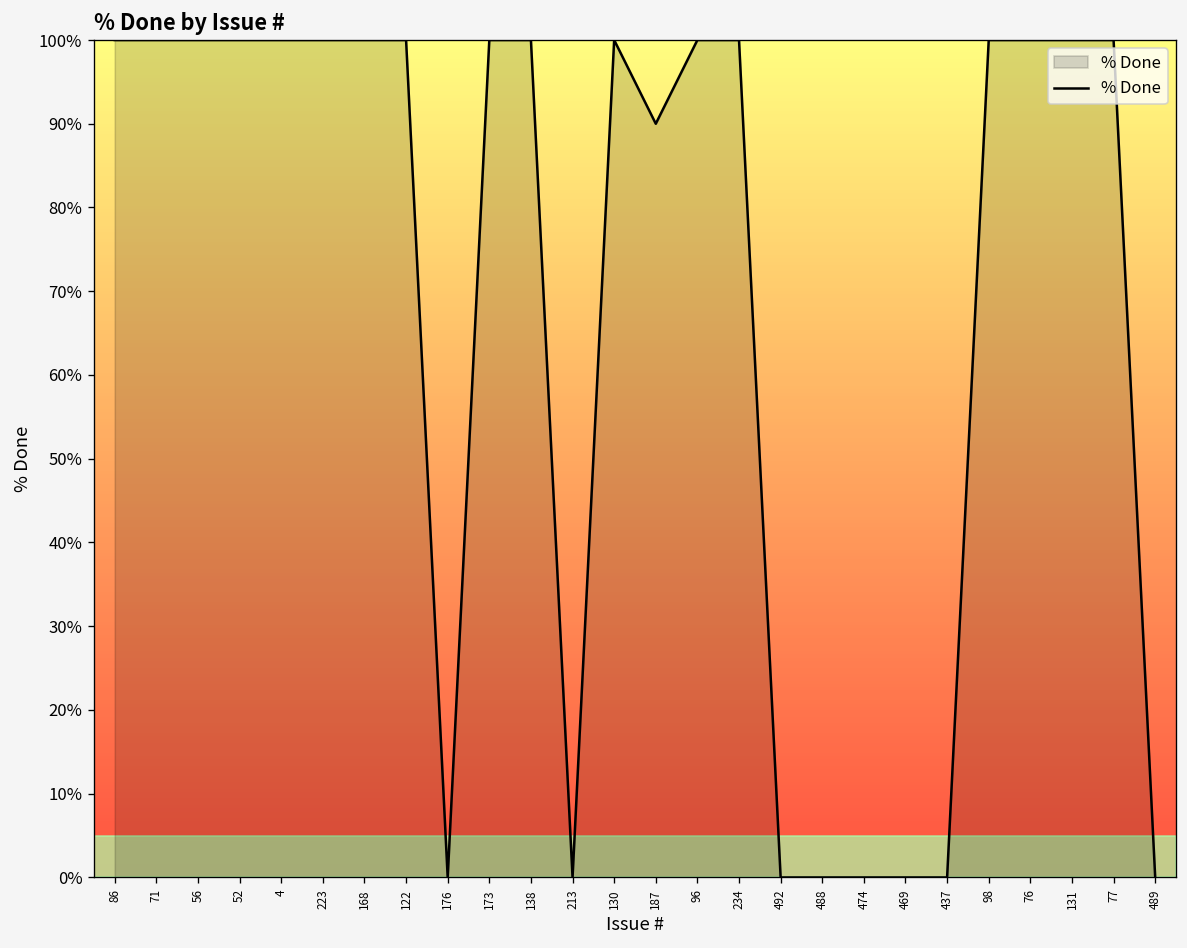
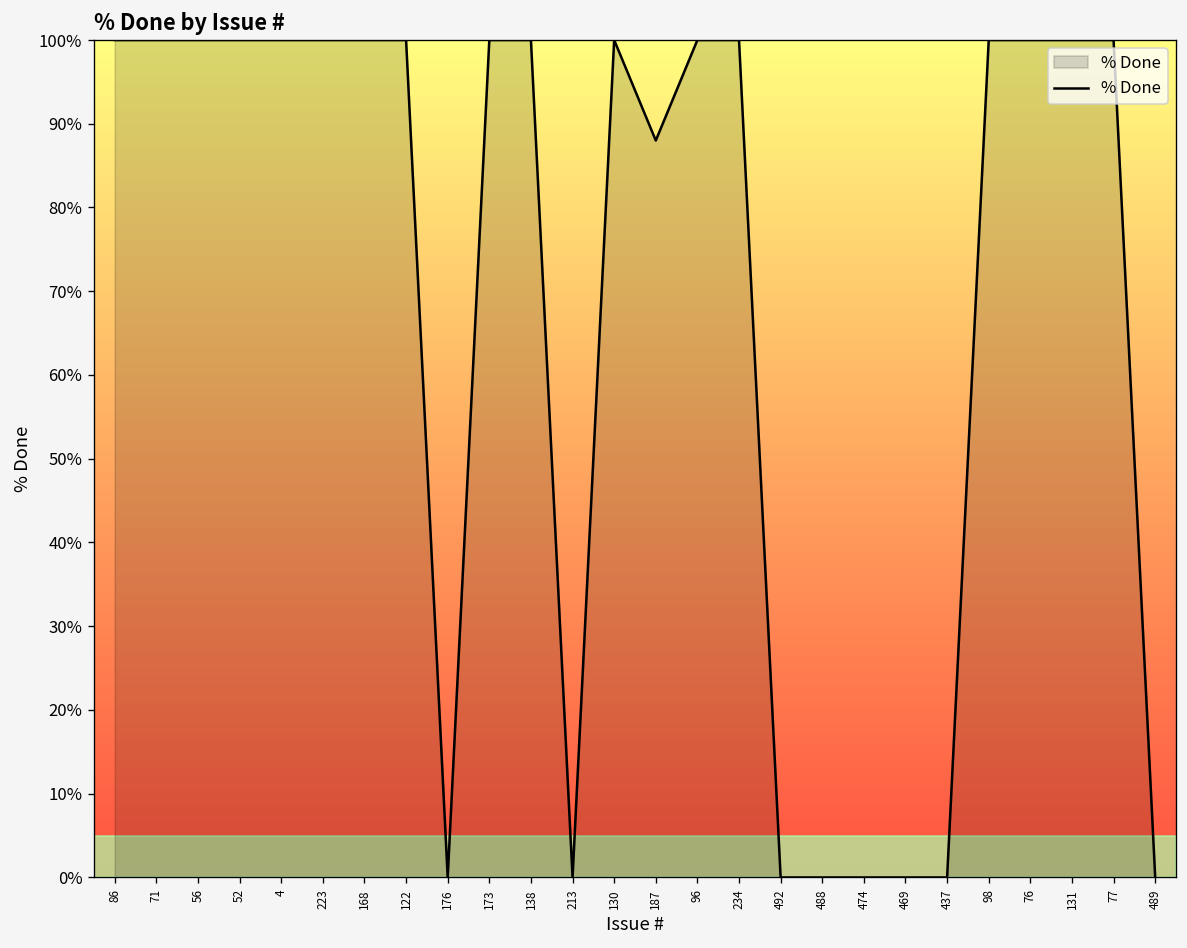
187: 90% -> 88%
